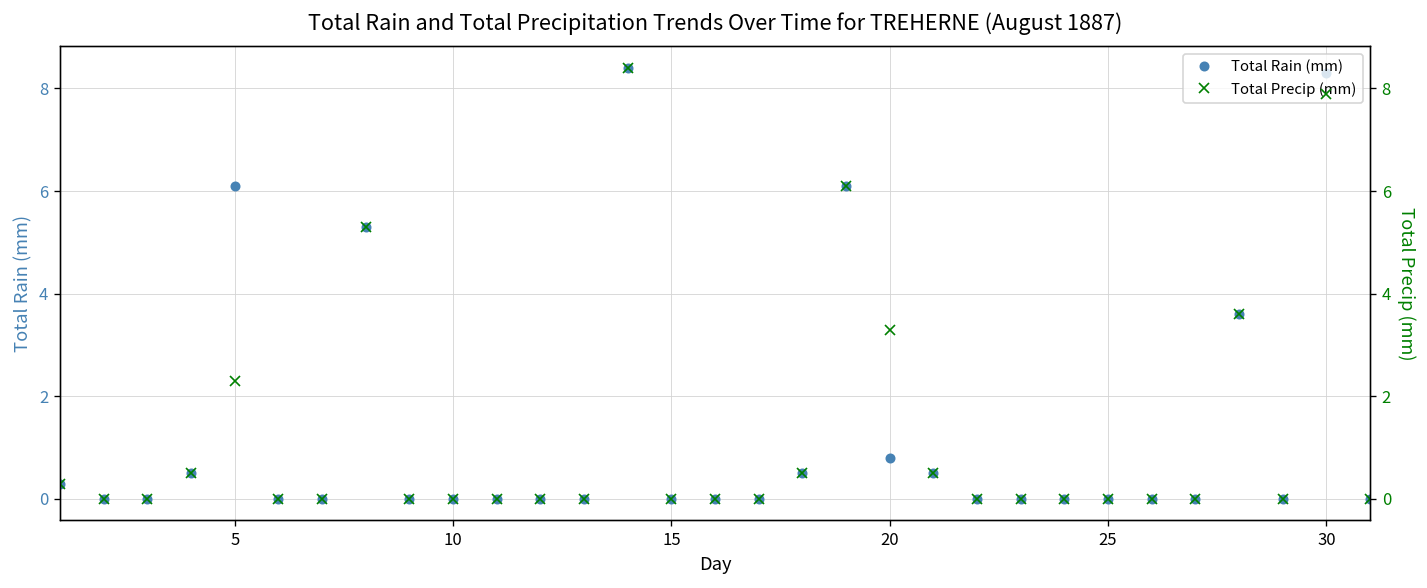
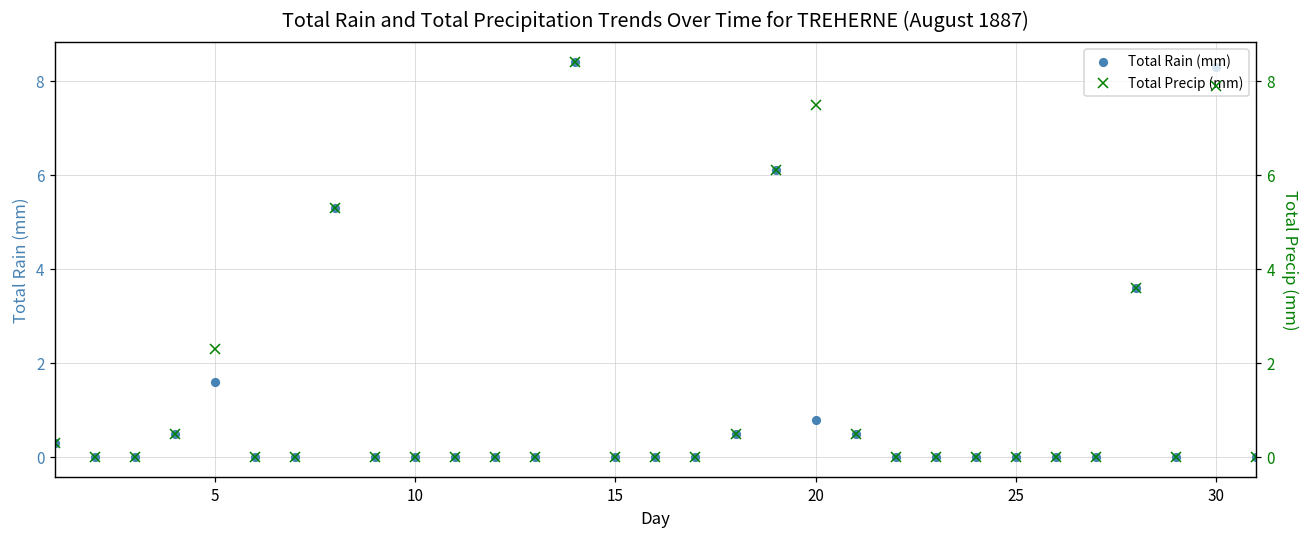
Total Rain (mm), 5: 6.1 -> 1.6
Total Precip (mm), 20: 3.3 -> 7.5
